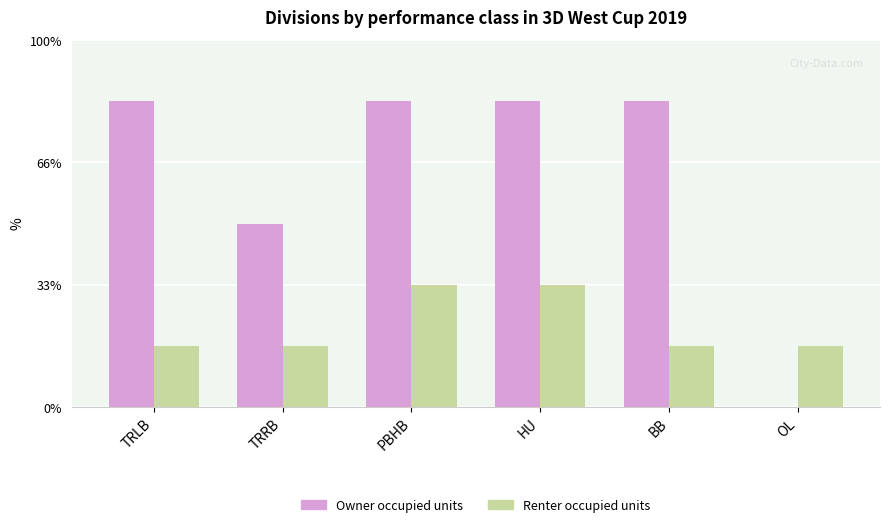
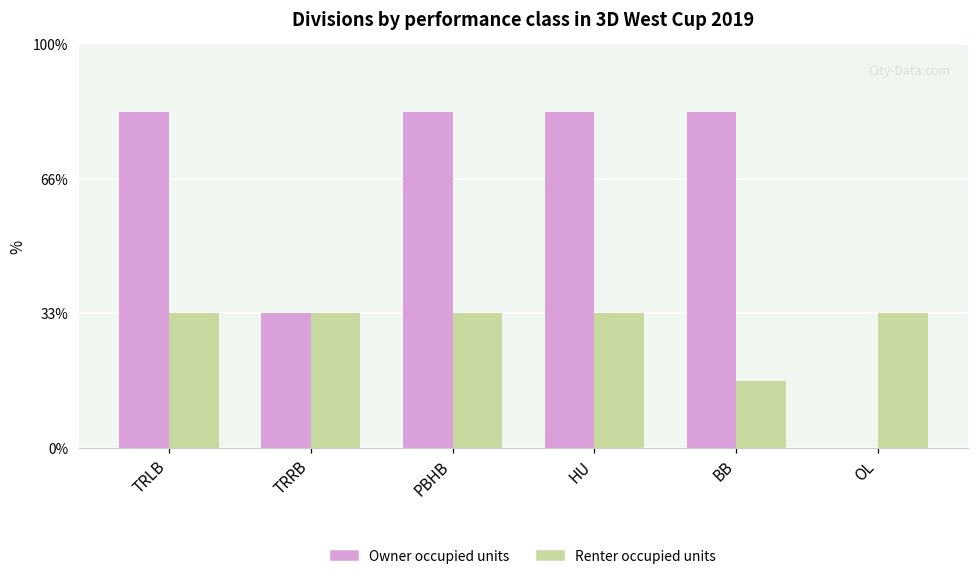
Renter occupied units, TRLB: 17% -> 33%
Owner occupied units, TRRB: 50% -> 33%
Renter occupied units, TRRB: 17% -> 33%
Renter occupied units, OL: 17% -> 33%
